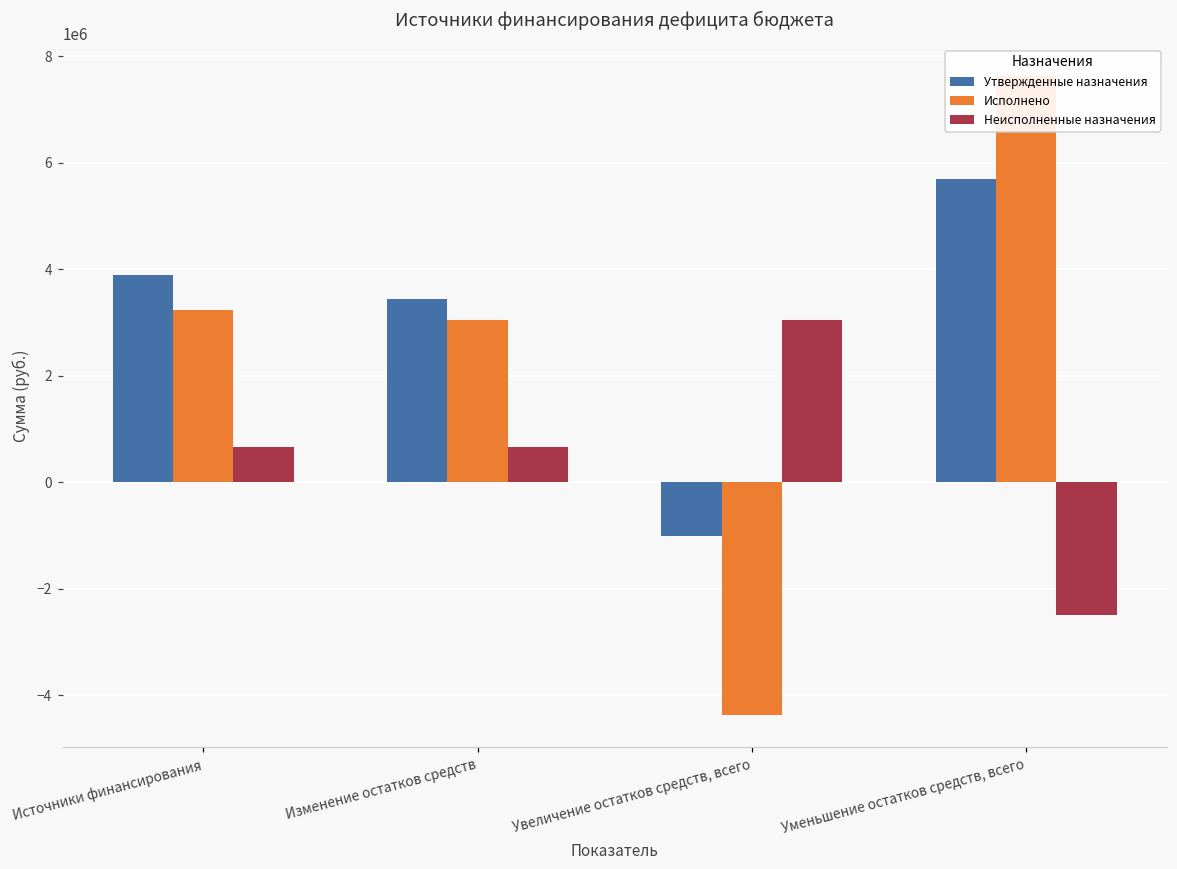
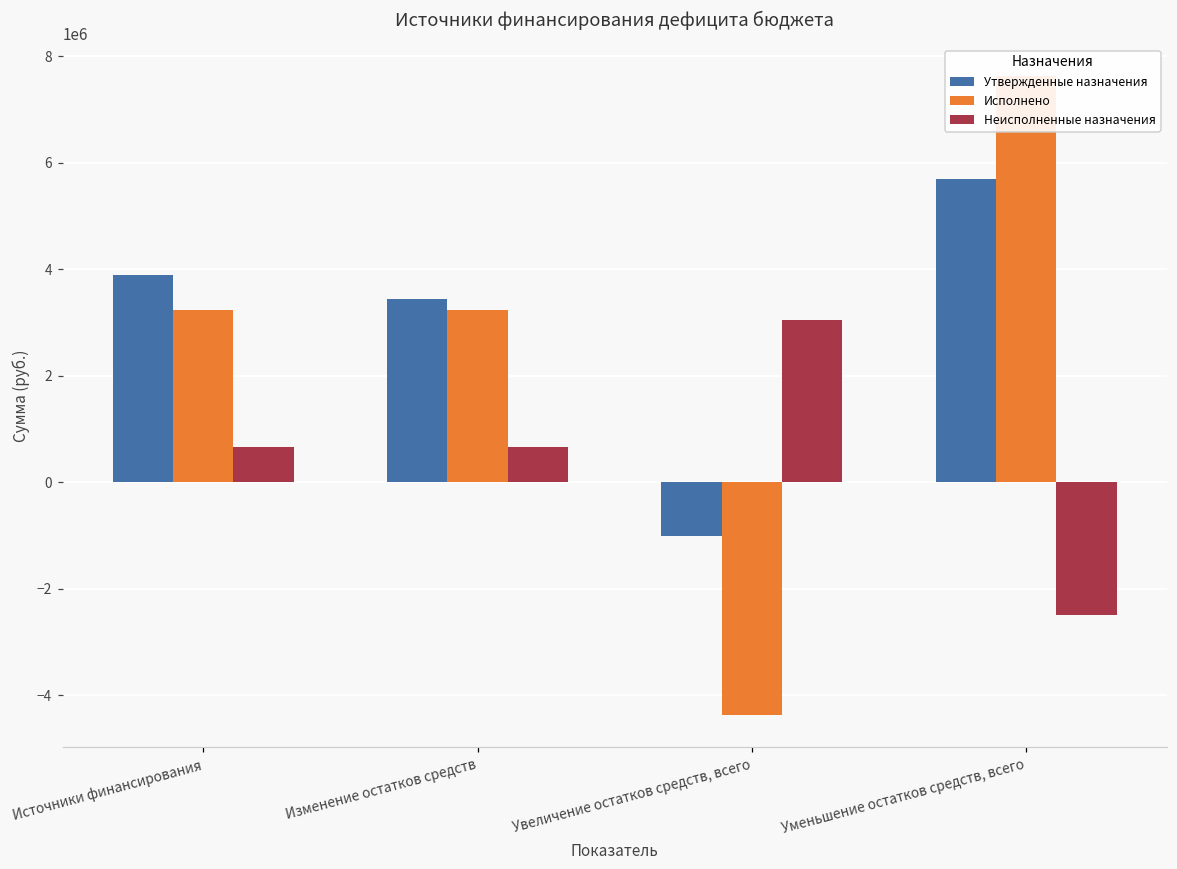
Исполнено, Изменение остатков средств: 3100000 -> 3200000
